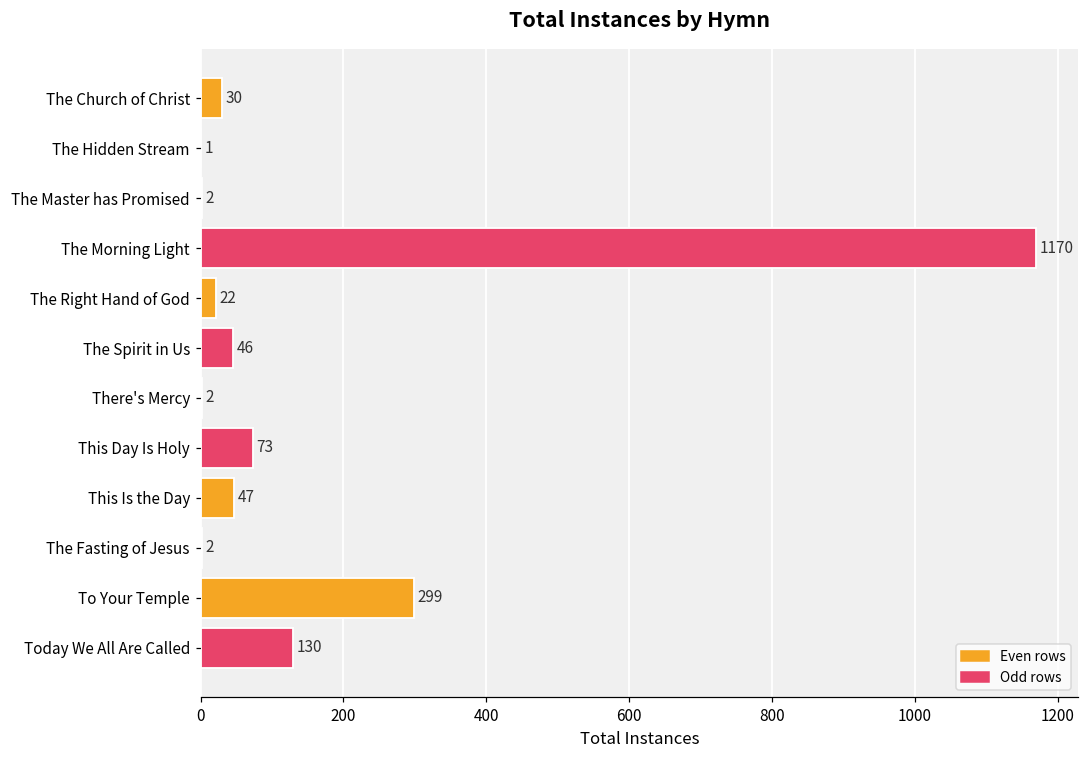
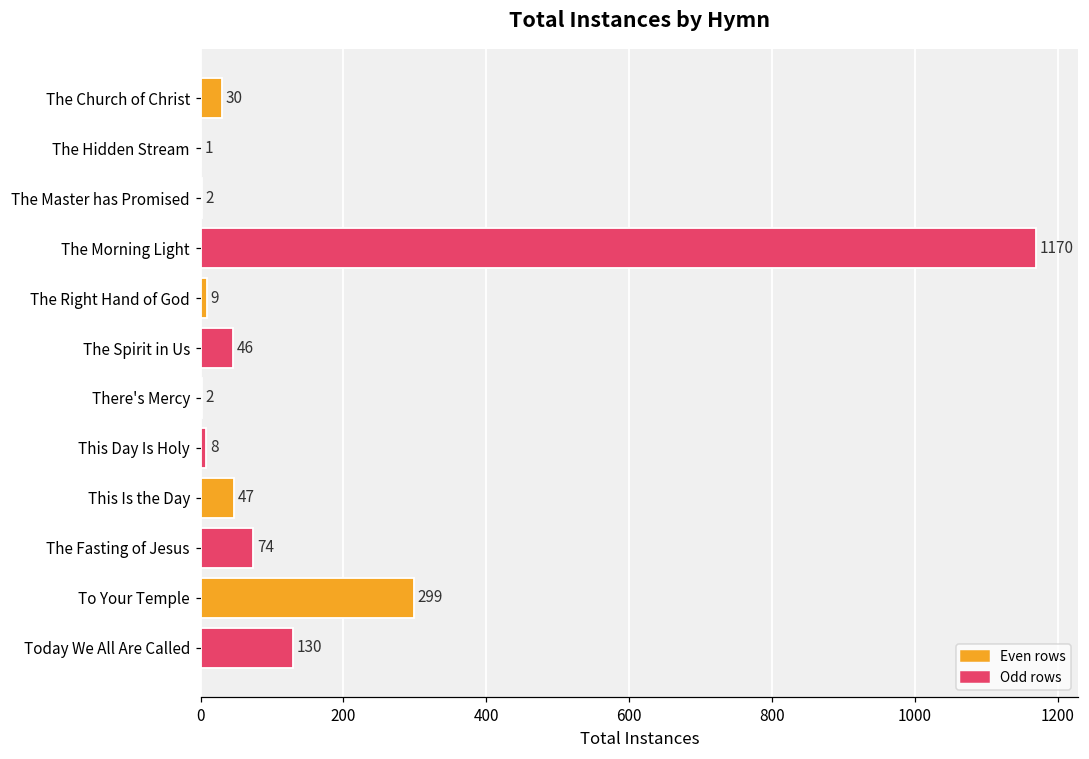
The Right Hand of God: 22 -> 9
This Day Is Holy: 73 -> 8
The Fasting of Jesus: 2 -> 74
